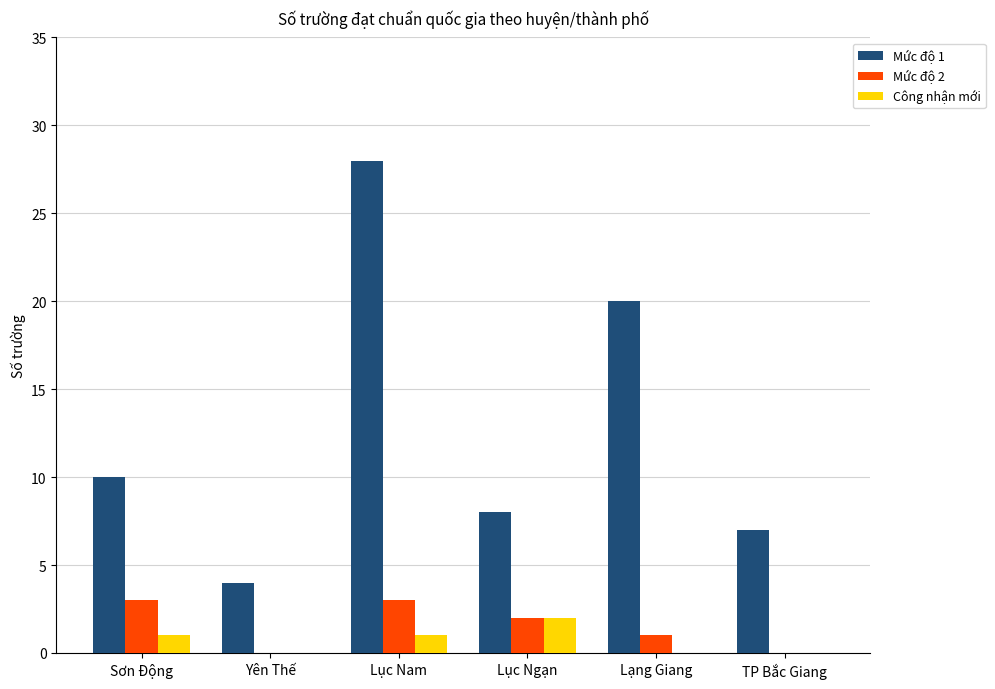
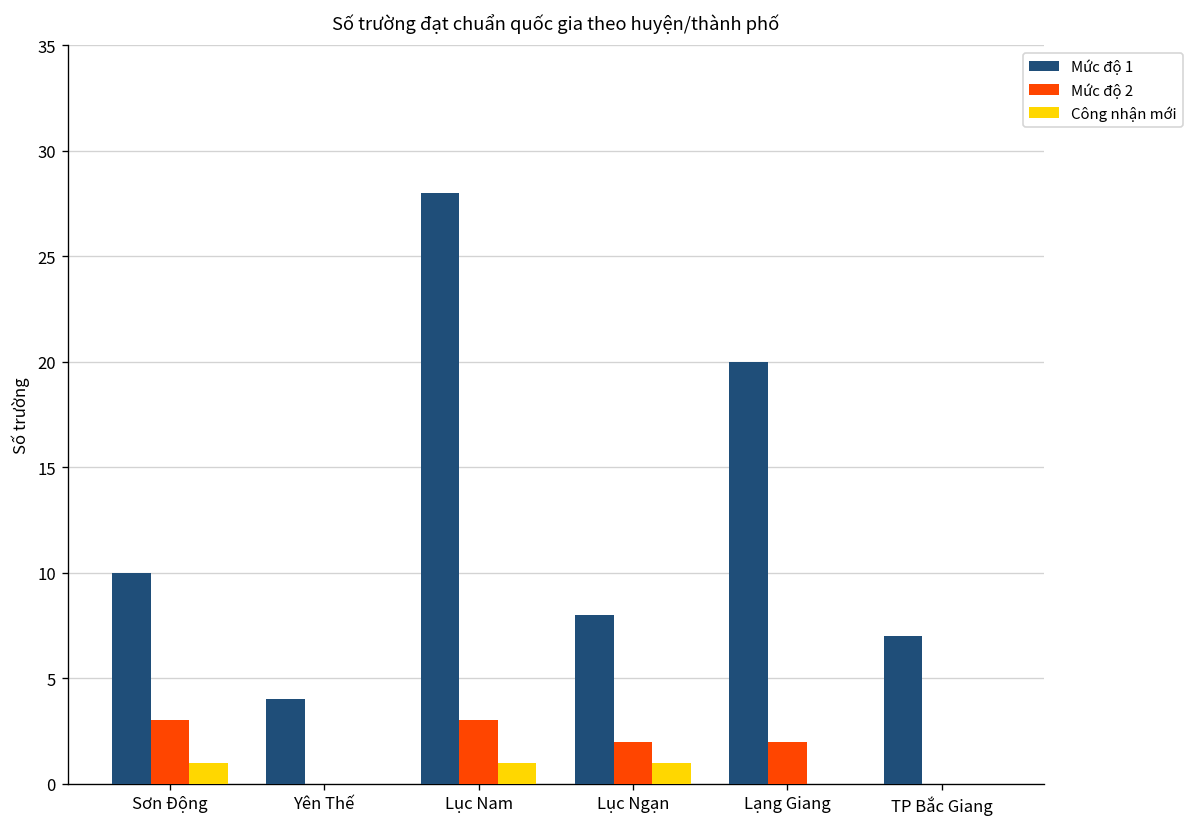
Công nhận mới, Lục Ngạn: 2 -> 1
Mức độ 2, Lạng Giang: 1 -> 2
